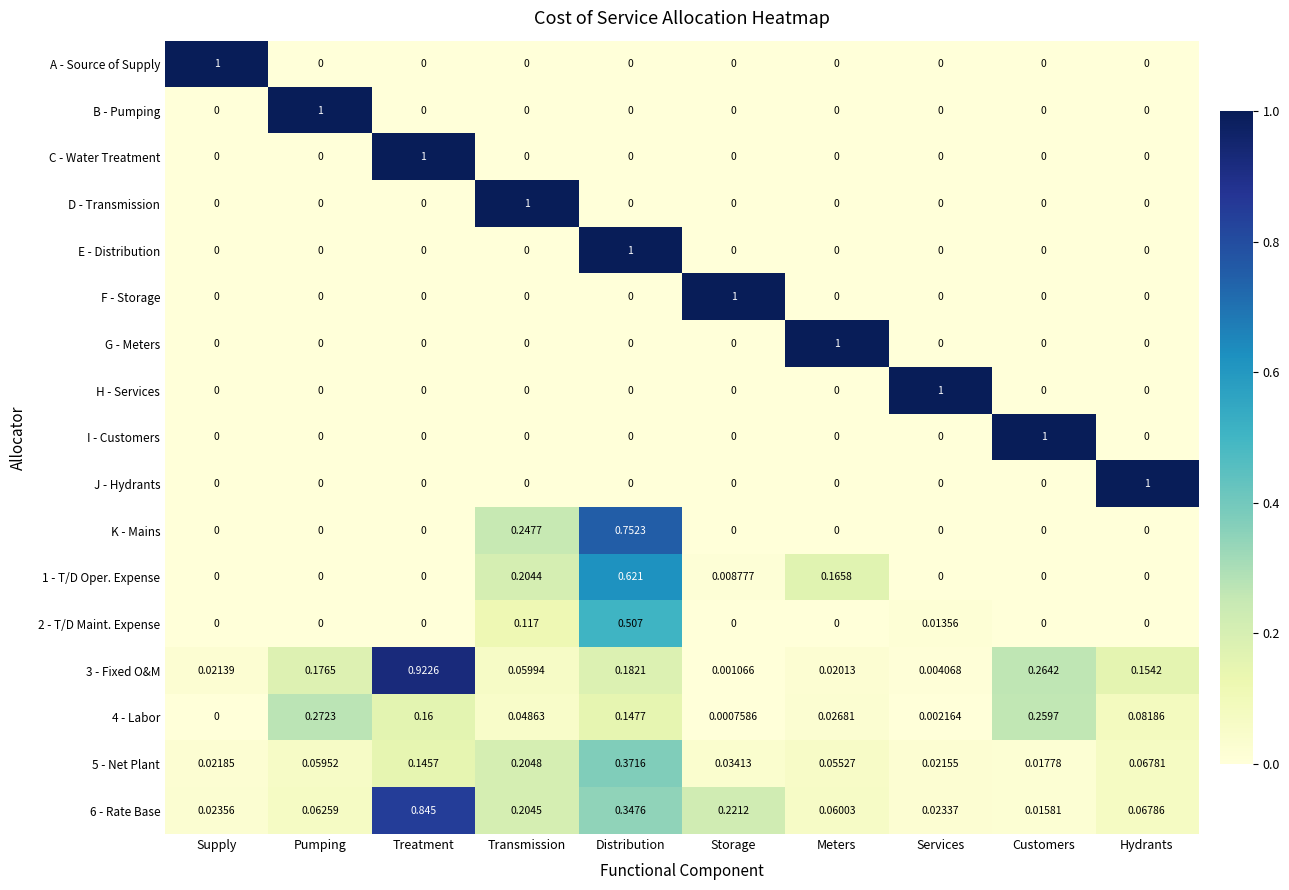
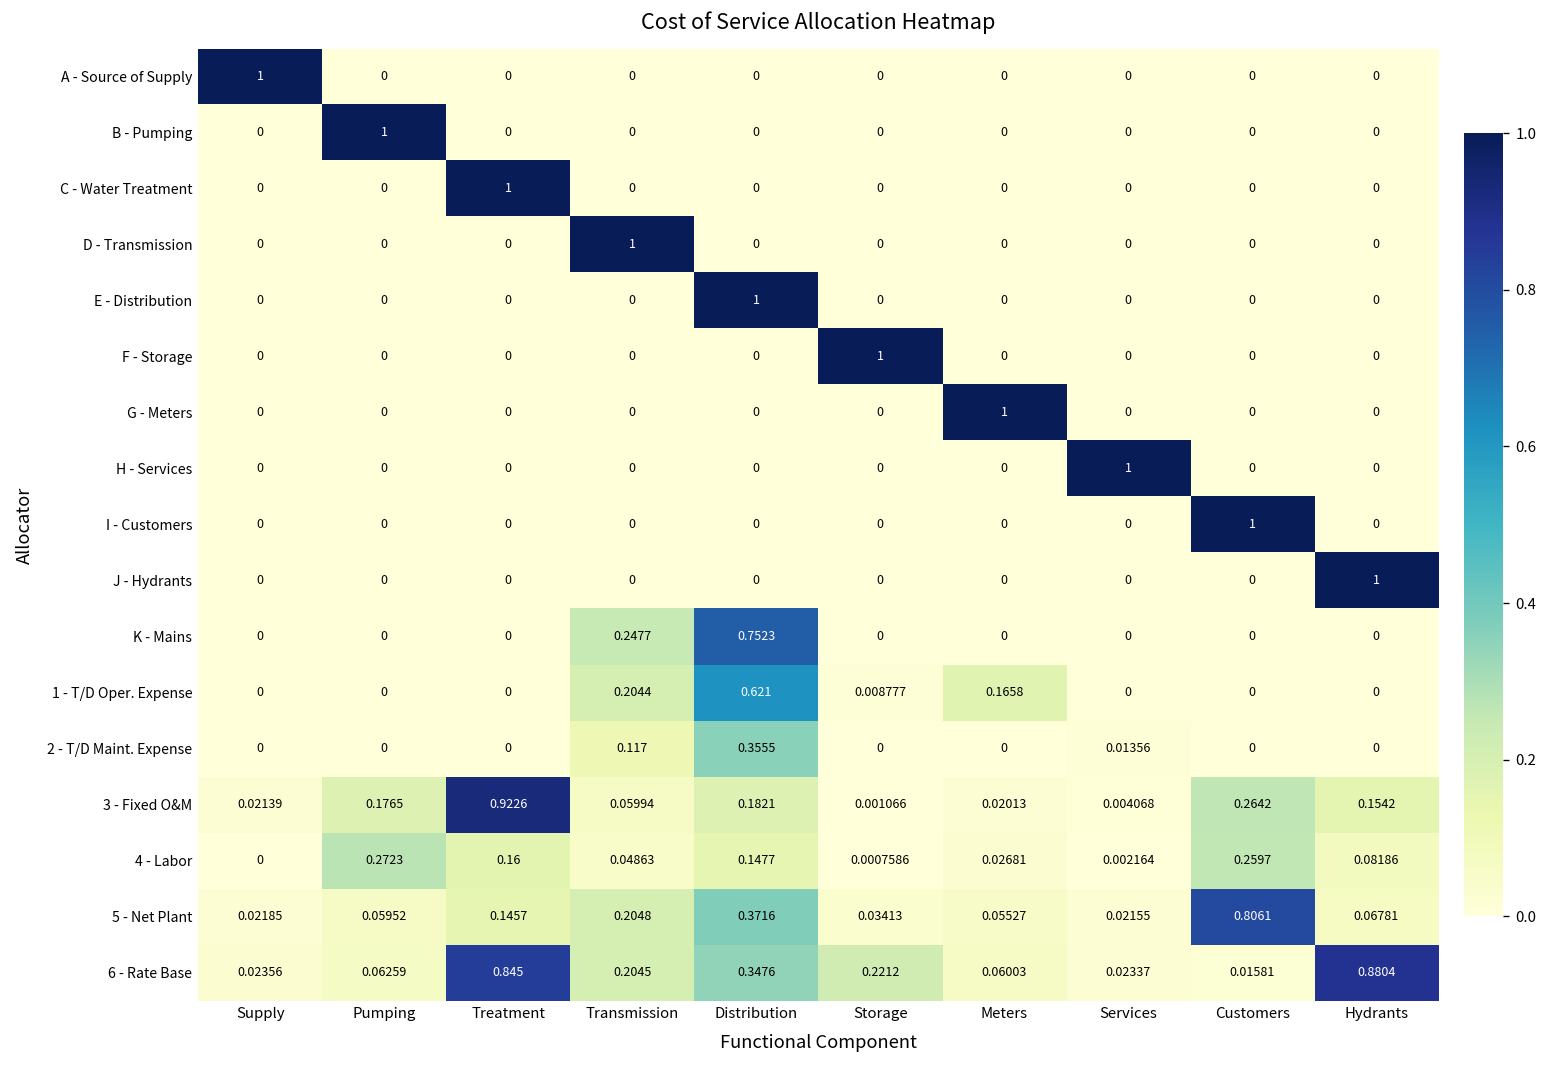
2 - T/D Maint. Expense, Distribution: 0.507 -> 0.3555
5 - Net Plant, Customers: 0.01778 -> 0.8061
6 - Rate Base, Hydrants: 0.06786 -> 0.8804
